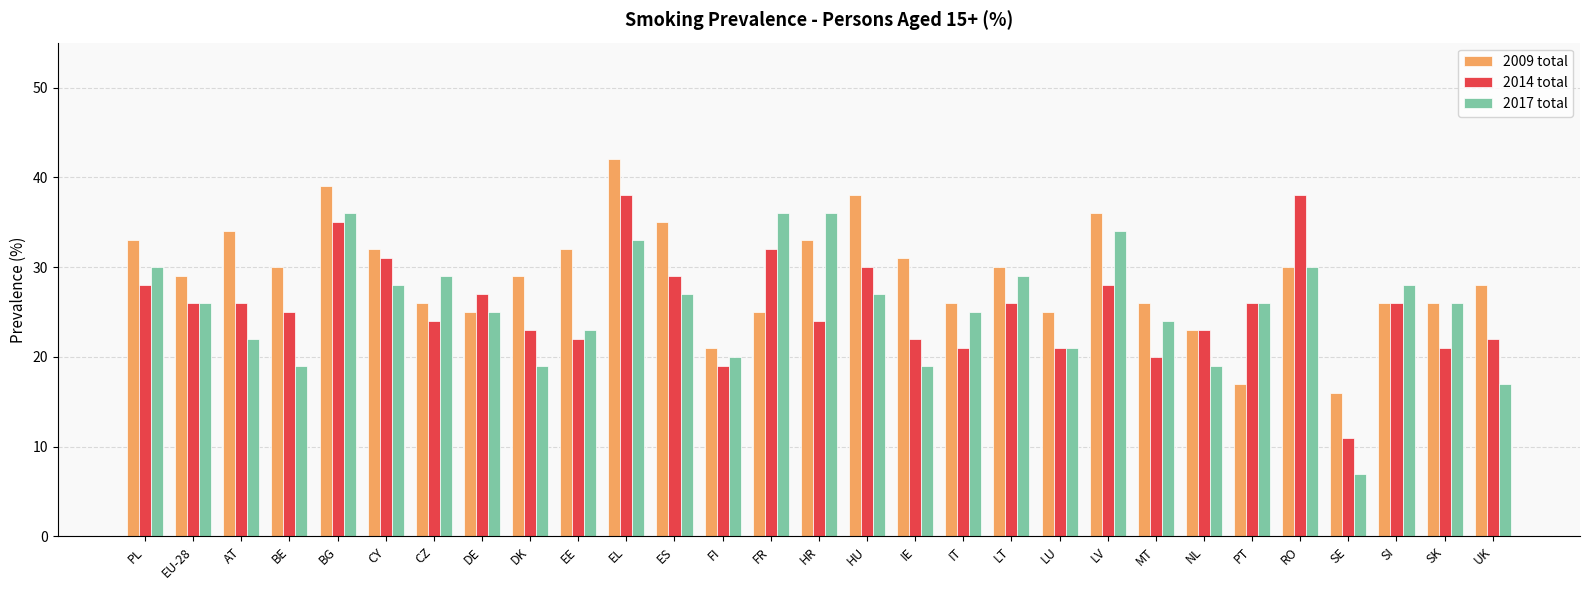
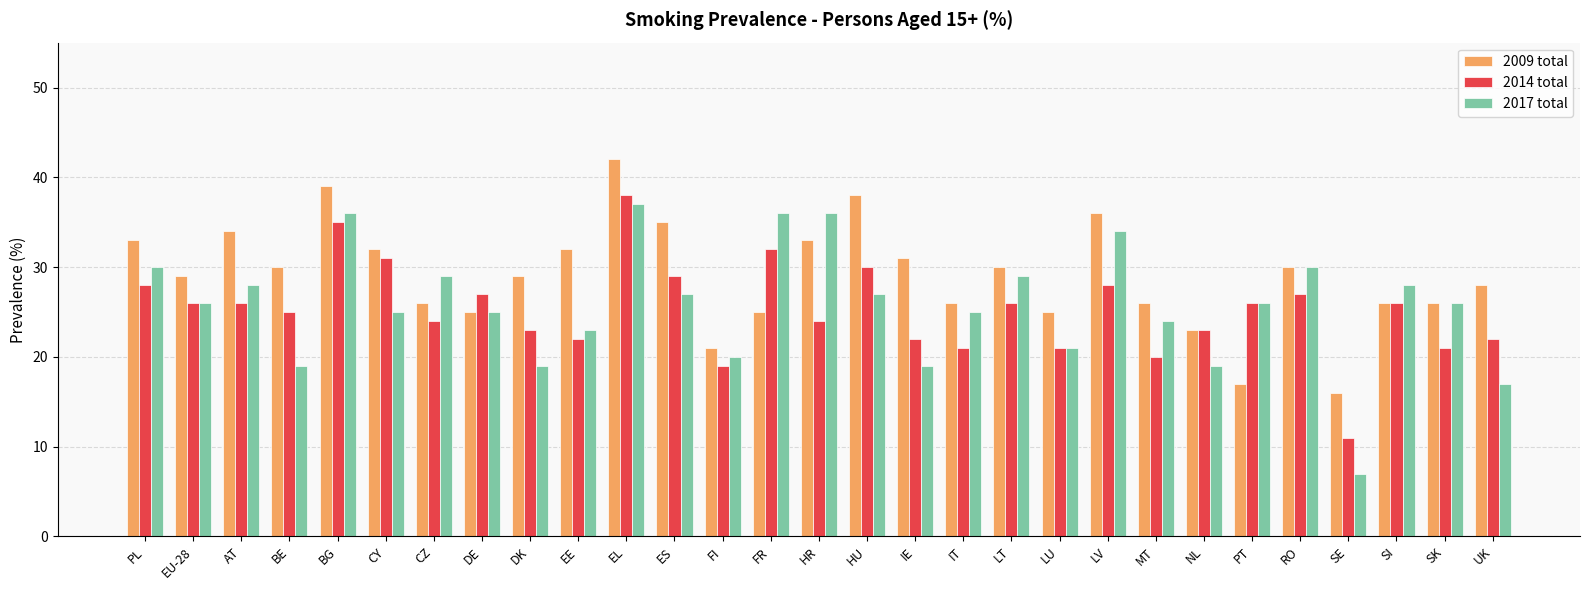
2017 total, AT: 22 -> 28
2017 total, CY: 28 -> 25
2017 total, EL: 33 -> 37
2014 total, RO: 38 -> 27
